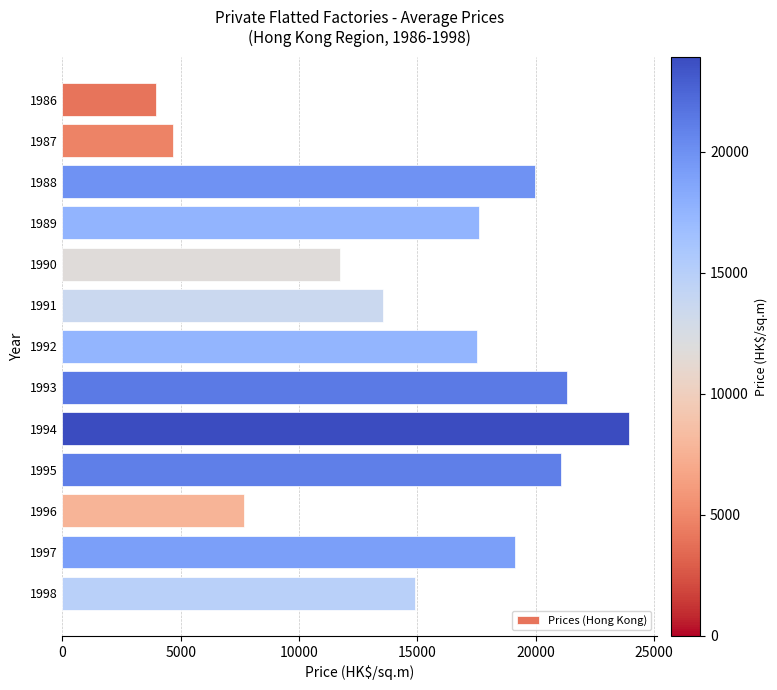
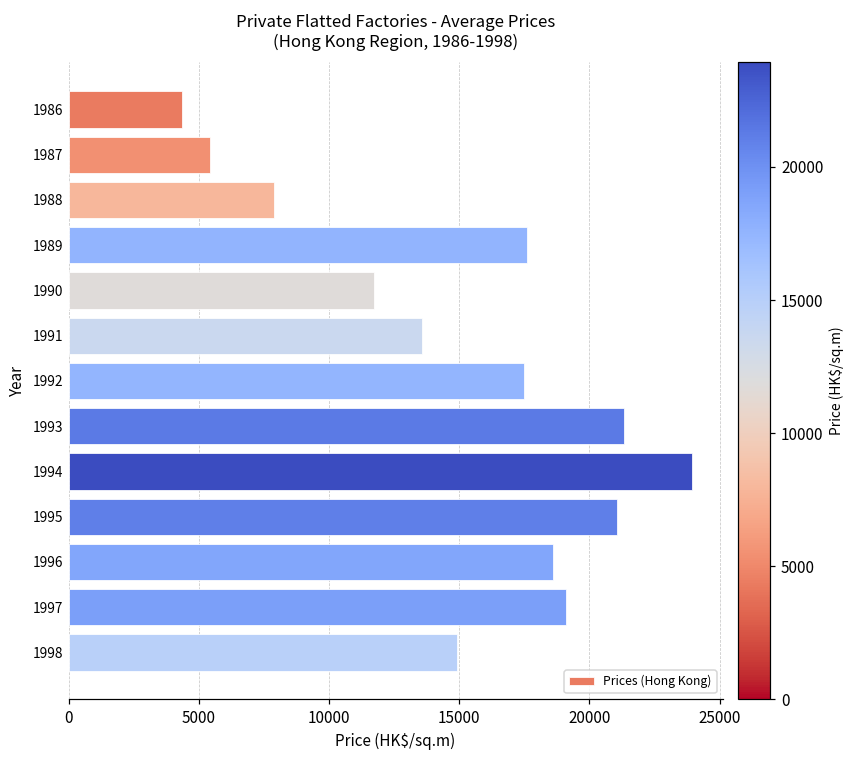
1986: 4000 -> 4400
1987: 4700 -> 5400
1988: 20000 -> 7900
1996: 7700 -> 18600
